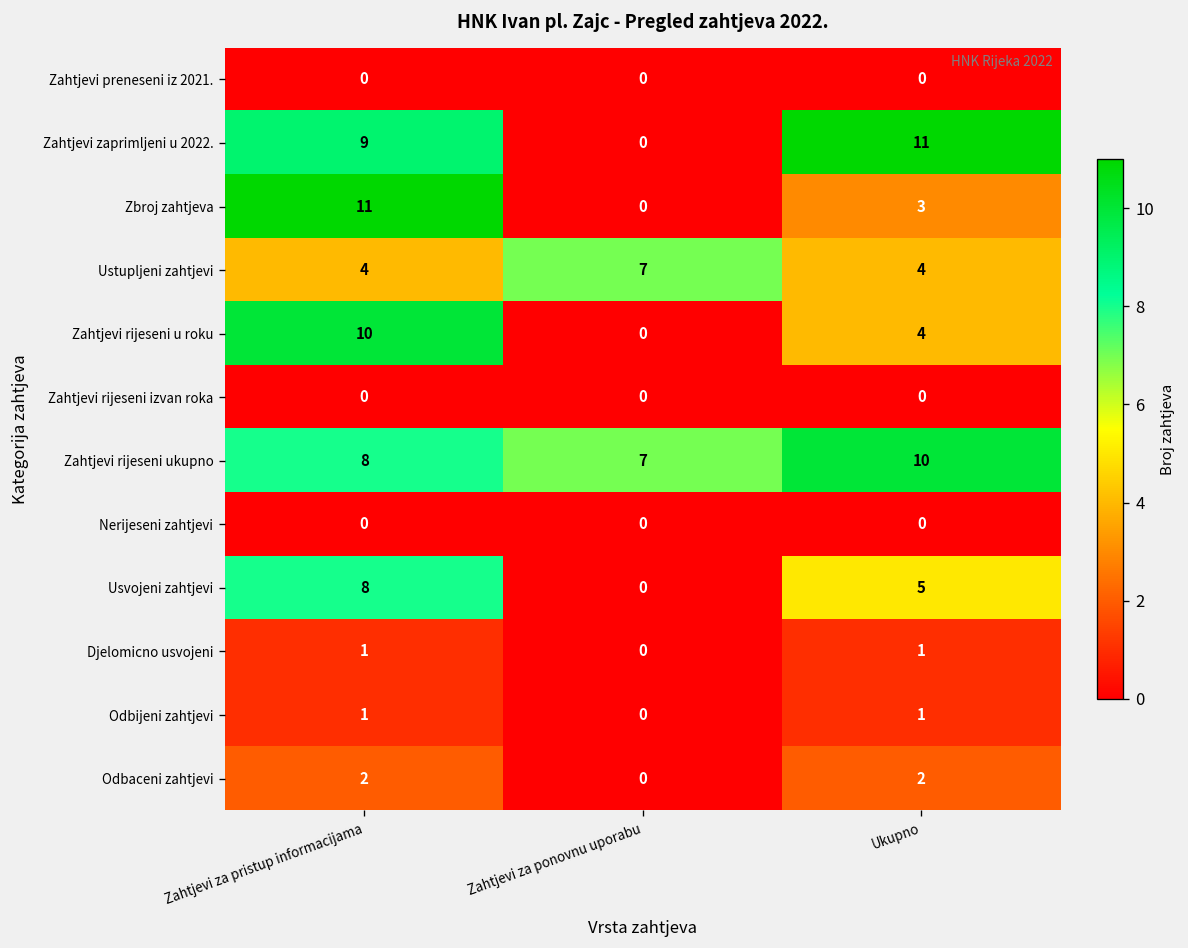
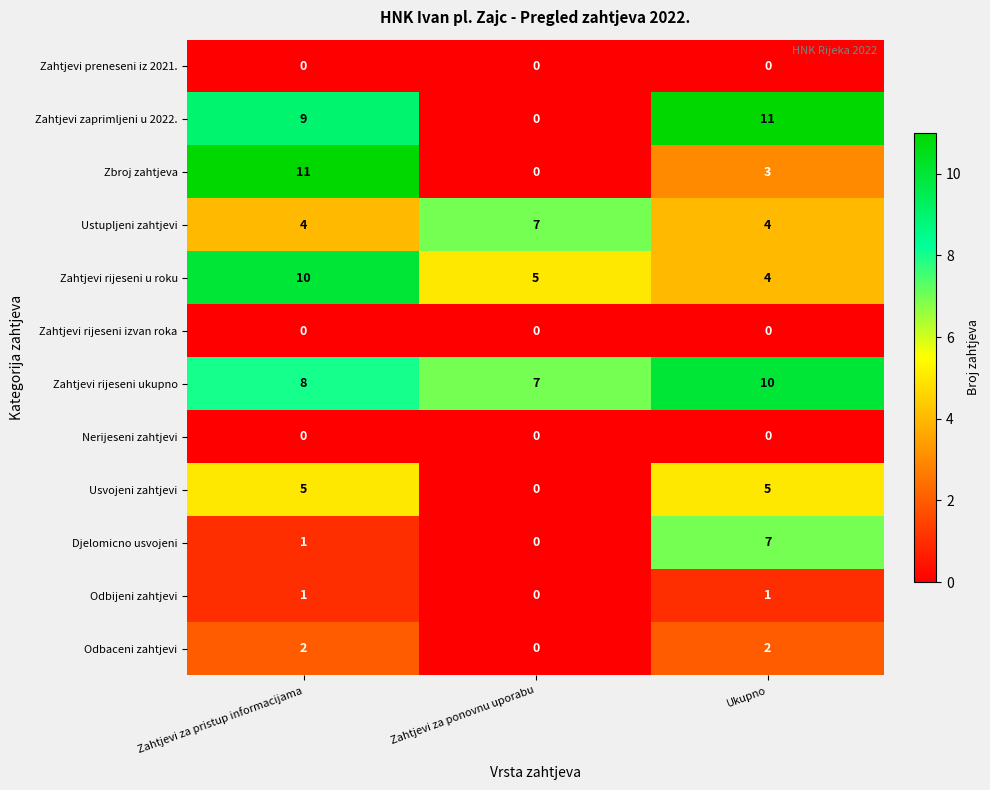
Zahtjevi rijeseni u roku, Zahtjevi za ponovnu uporabu: 0 -> 5
Usvojeni zahtjevi, Zahtjevi za pristup informacijama: 8 -> 5
Djelomicno usvojeni, Ukupno: 1 -> 7
